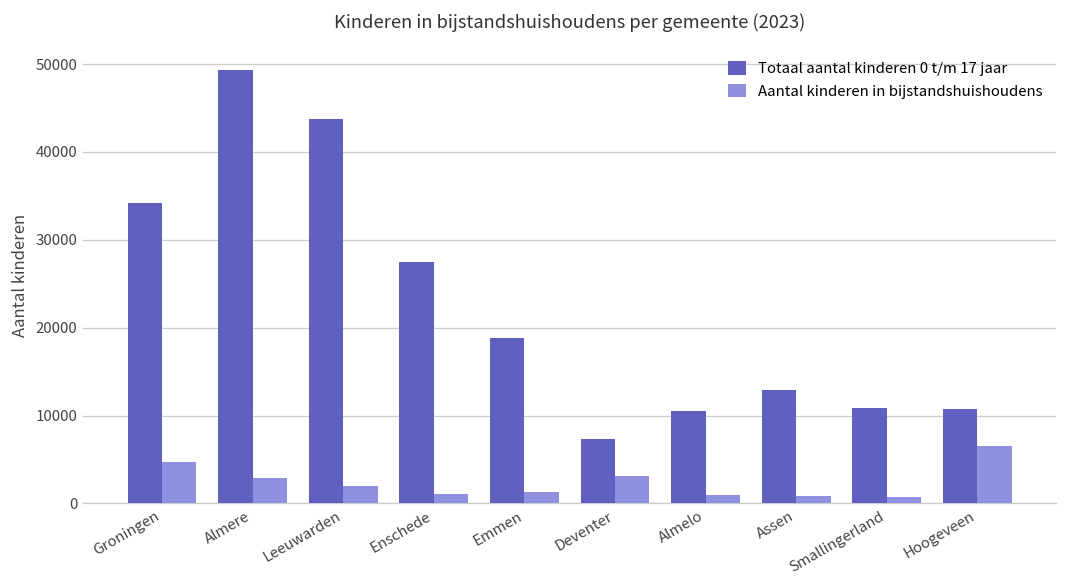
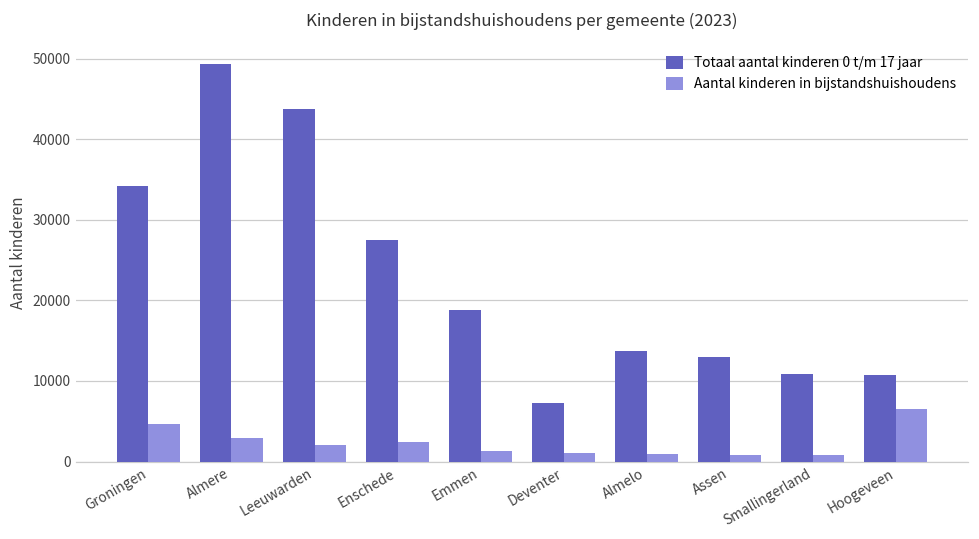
Aantal kinderen in bijstandshuishoudens, Enschede: 1000 -> 2000
Aantal kinderen in bijstandshuishoudens, Deventer: 3000 -> 1000
Totaal aantal kinderen 0 t/m 17 jaar, Almelo: 10000 -> 14000
